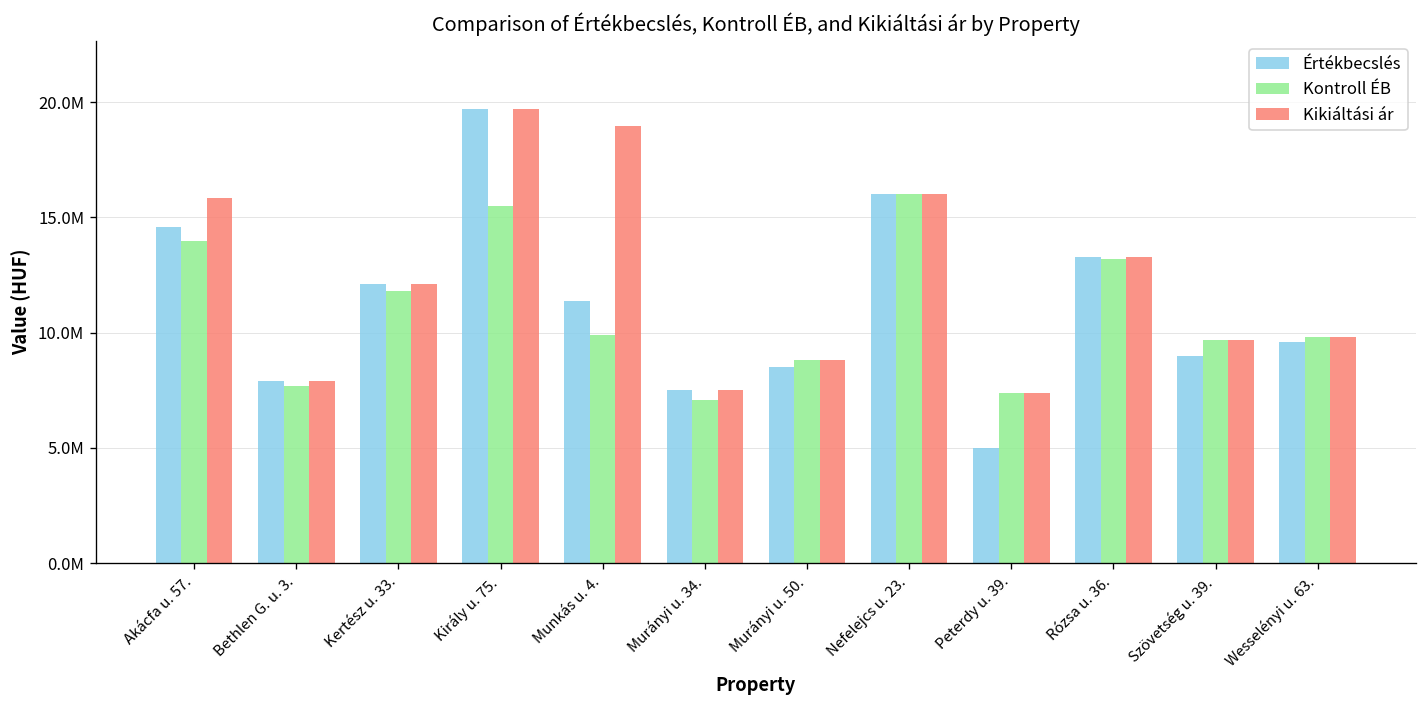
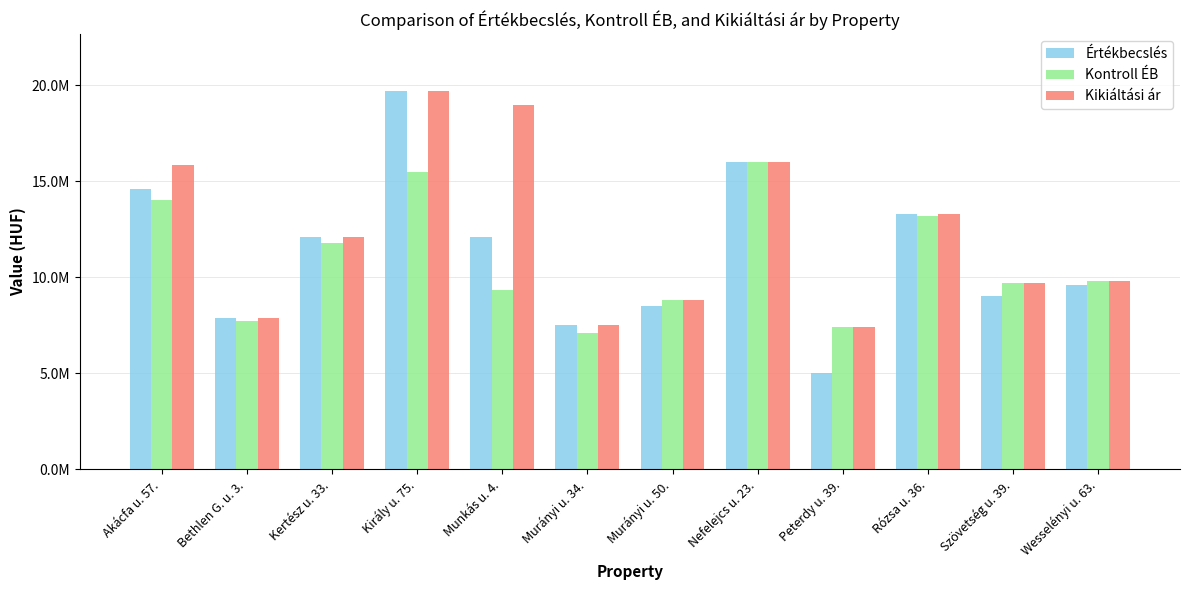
Értékbecslés, Munkás u. 4.: 11400000 -> 12100000
Kontroll ÉB, Munkás u. 4.: 9900000 -> 9300000
